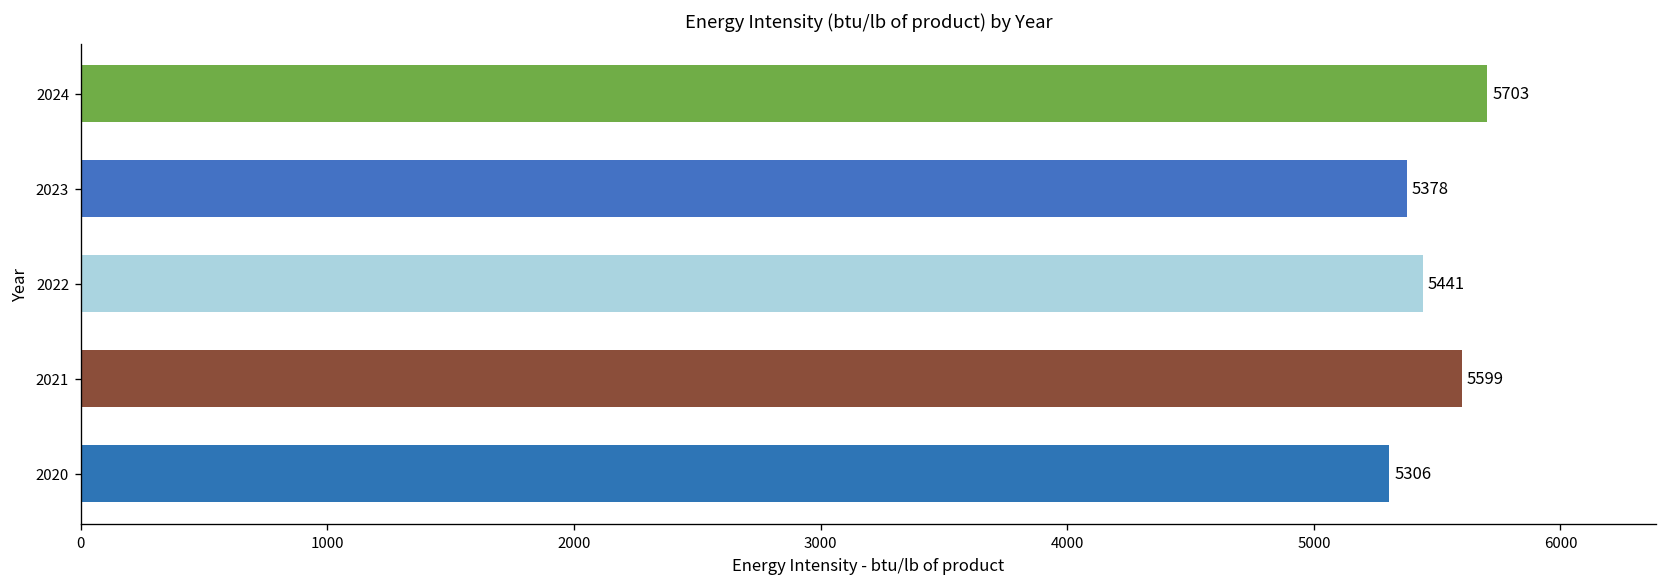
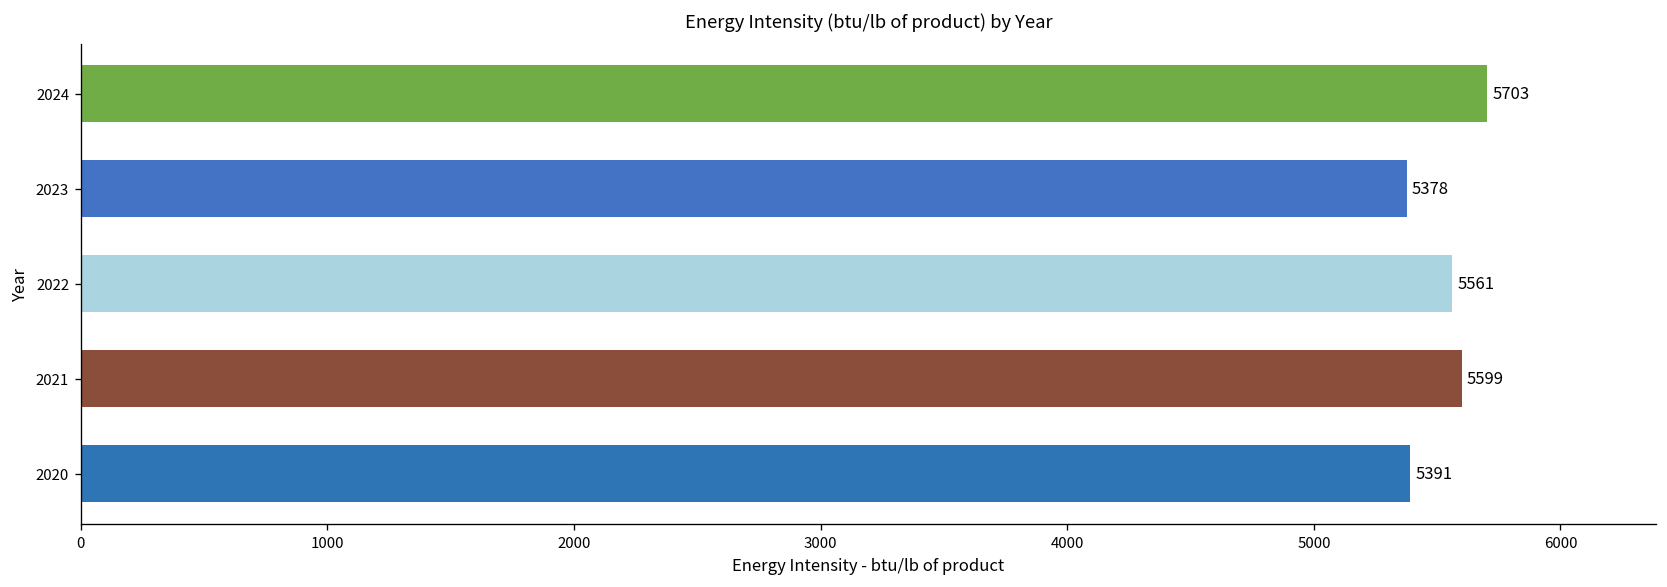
2022: 5441 -> 5561
2020: 5306 -> 5391
